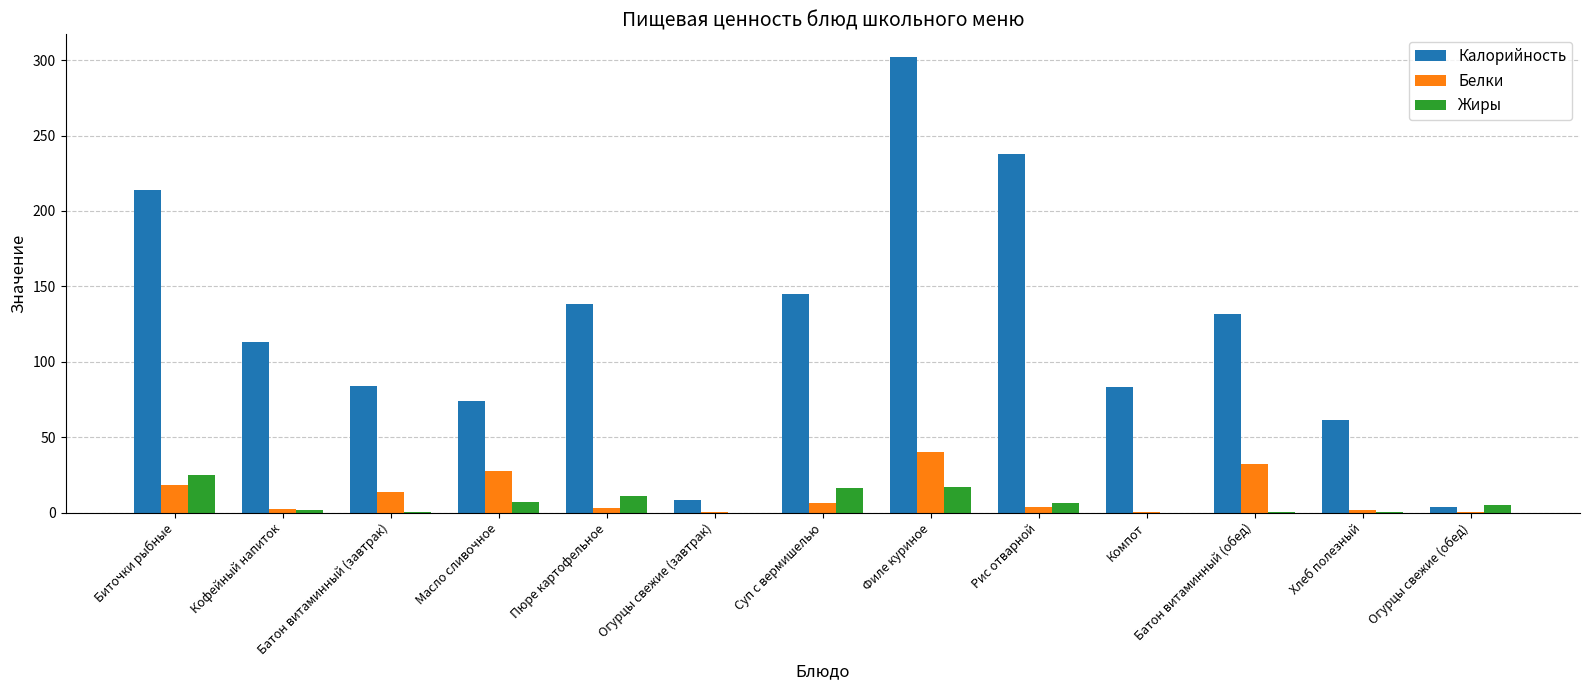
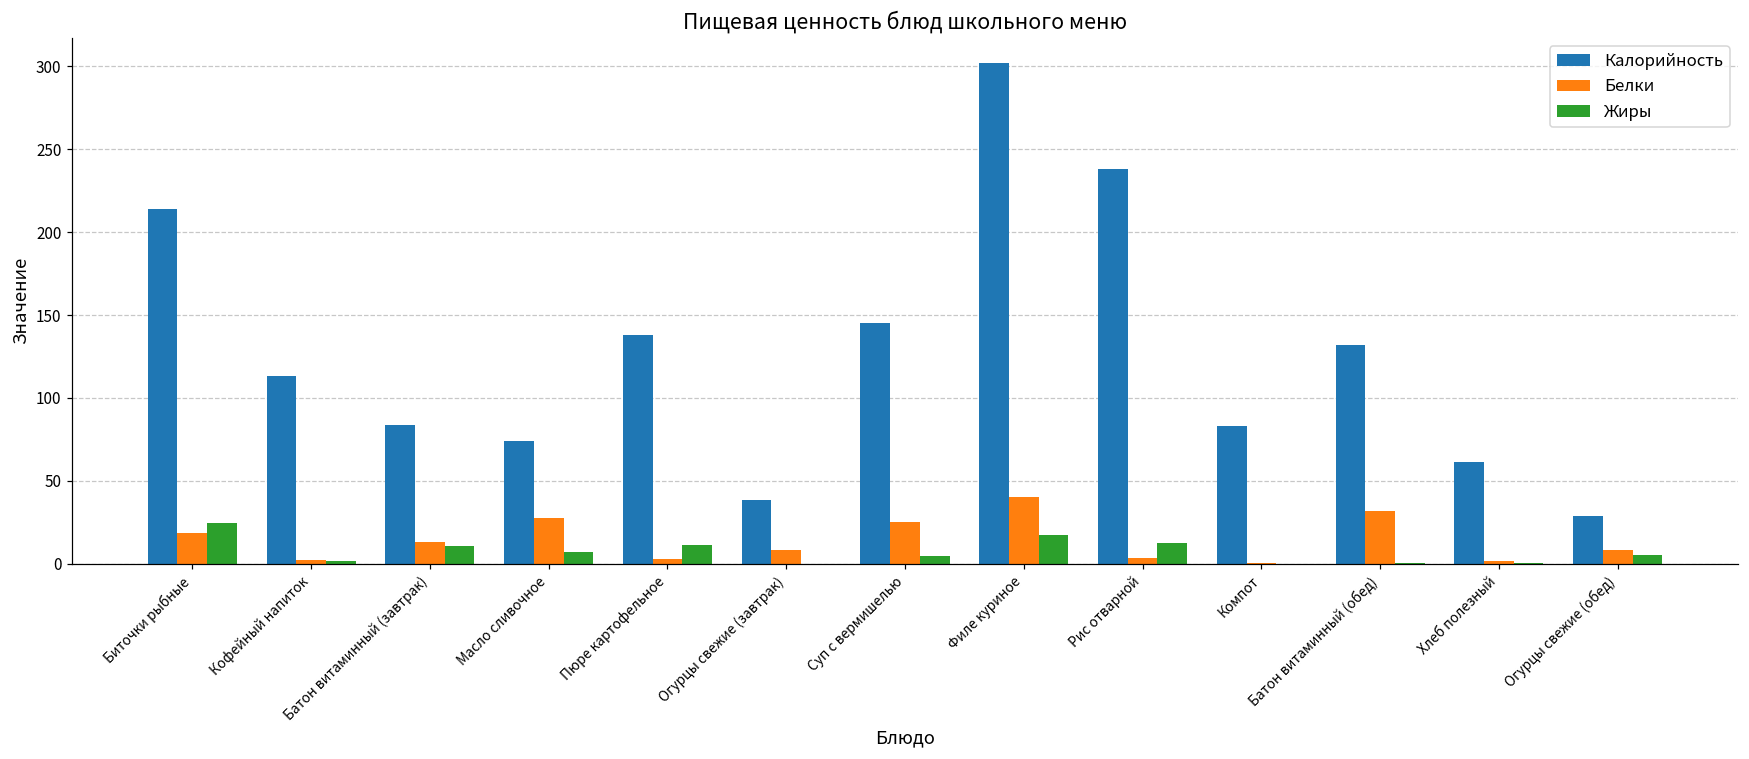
Жиры, Батон витаминный (завтрак): 1 -> 11
Калорийность, Огурцы свежие (завтрак): 9 -> 39
Белки, Огурцы свежие (завтрак): 0 -> 9
Белки, Суп с вермишелью: 6 -> 25
Жиры, Суп с вермишелью: 16 -> 5
Жиры, Рис отварной: 6 -> 13
Калорийность, Огурцы свежие (обед): 4 -> 29
Белки, Огурцы свежие (обед): 0 -> 8
